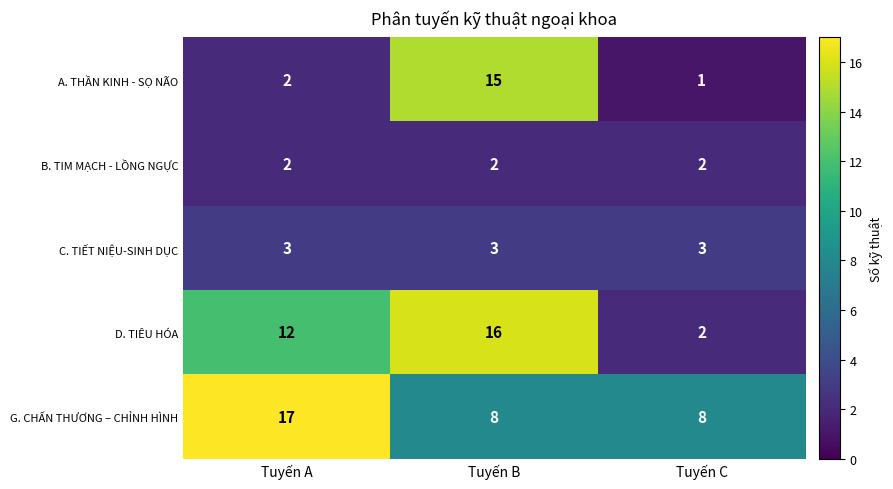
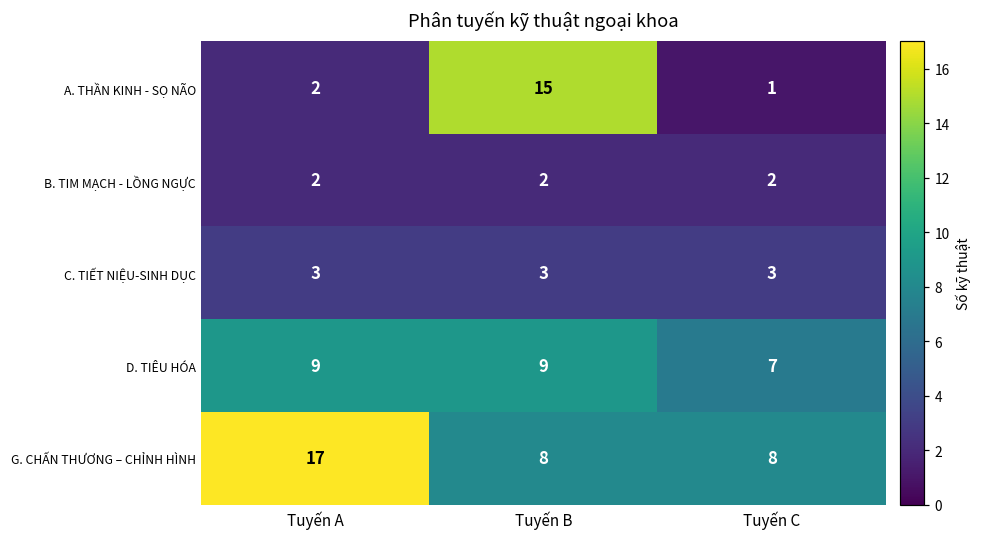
D. TIÊU HÓA, Tuyến A: 12 -> 9
D. TIÊU HÓA, Tuyến B: 16 -> 9
D. TIÊU HÓA, Tuyến C: 2 -> 7
